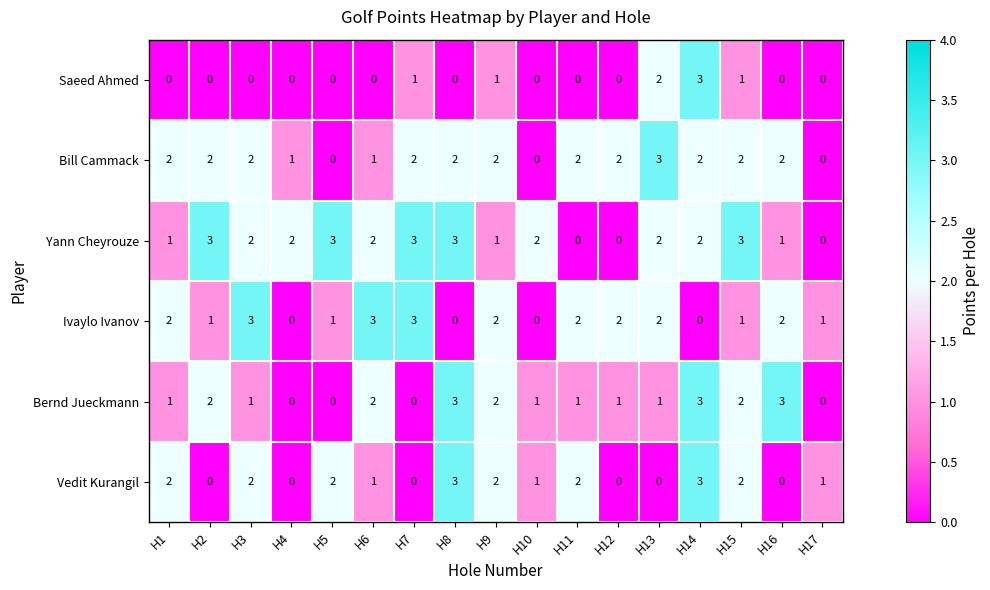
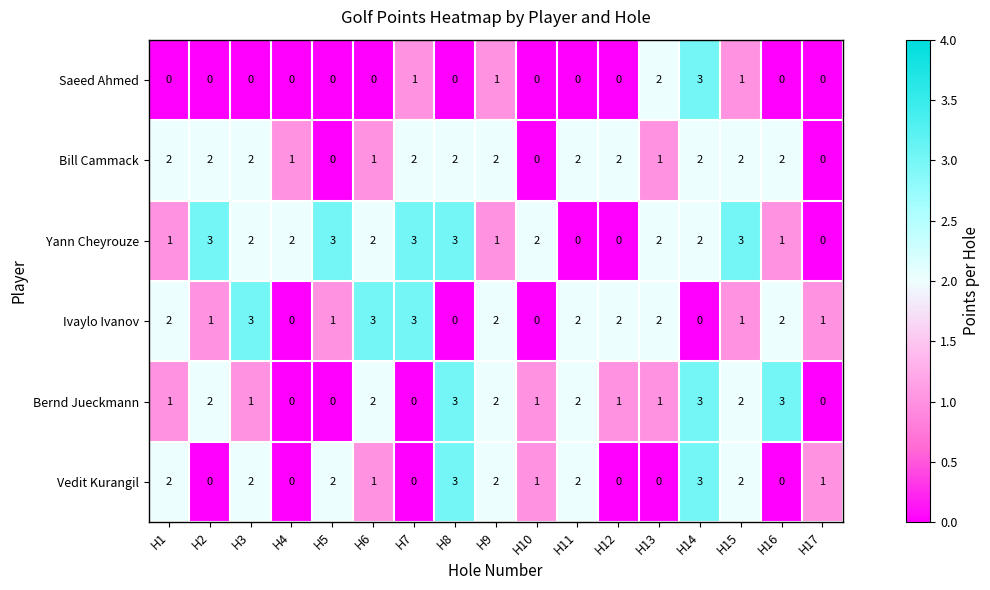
Bill Cammack, H13: 3 -> 1
Bernd Jueckmann, H11: 1 -> 2
